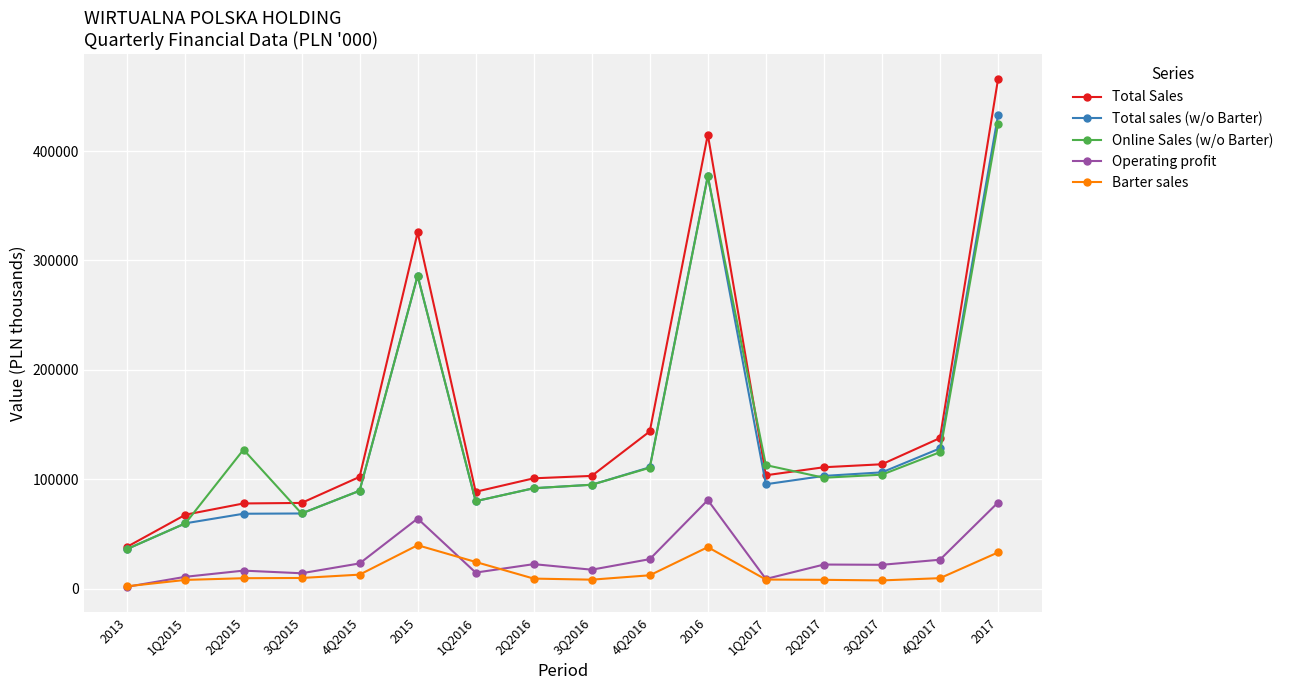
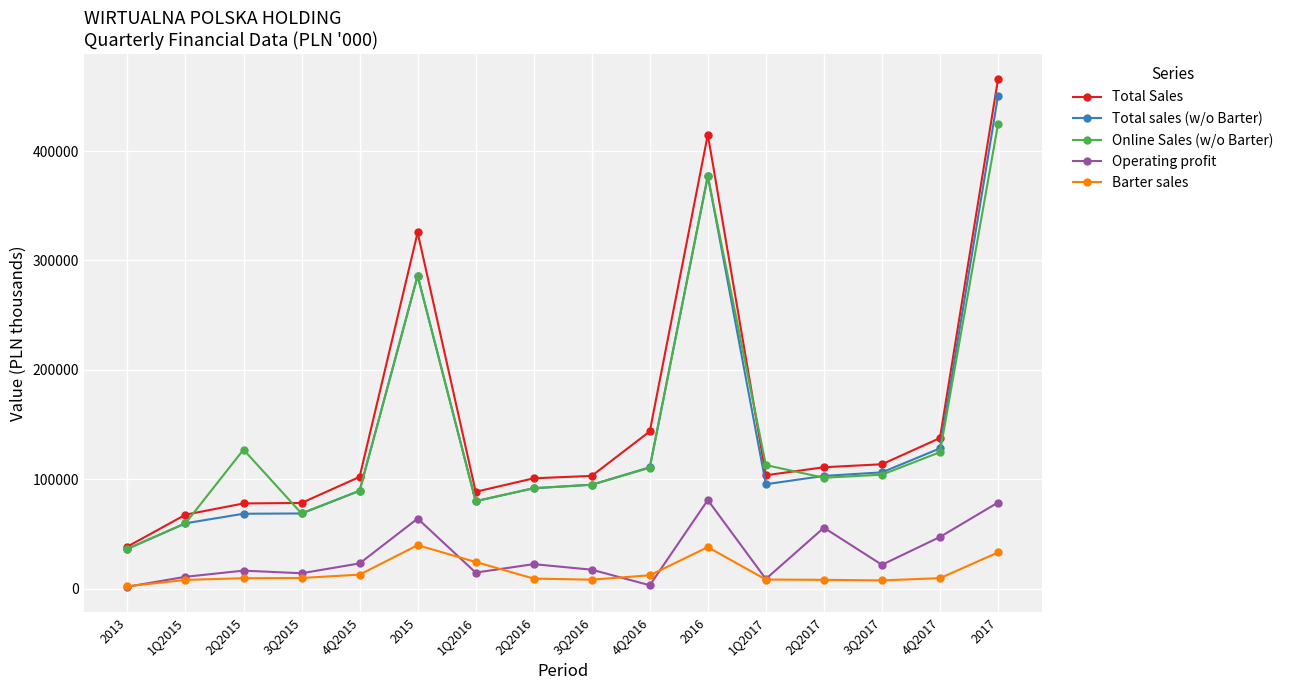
Operating profit, 4Q2016: 27000 -> 3000
Operating profit, 2Q2017: 22000 -> 56000
Operating profit, 4Q2017: 26000 -> 47000
Total sales (w/o Barter), 2017: 433000 -> 450000
